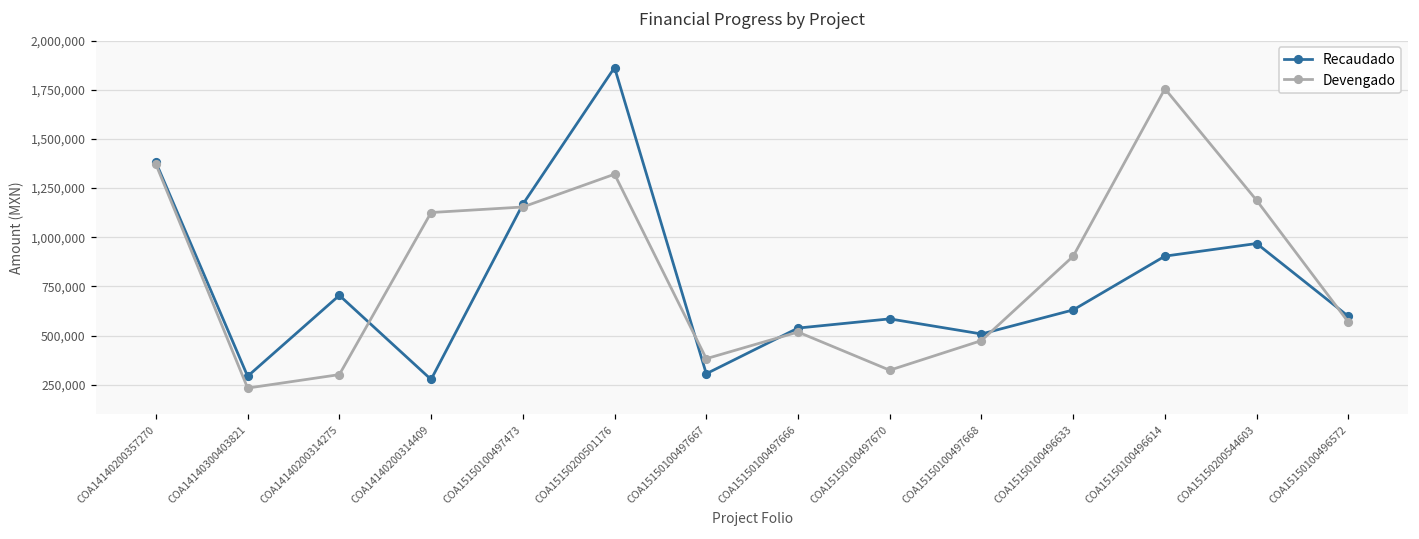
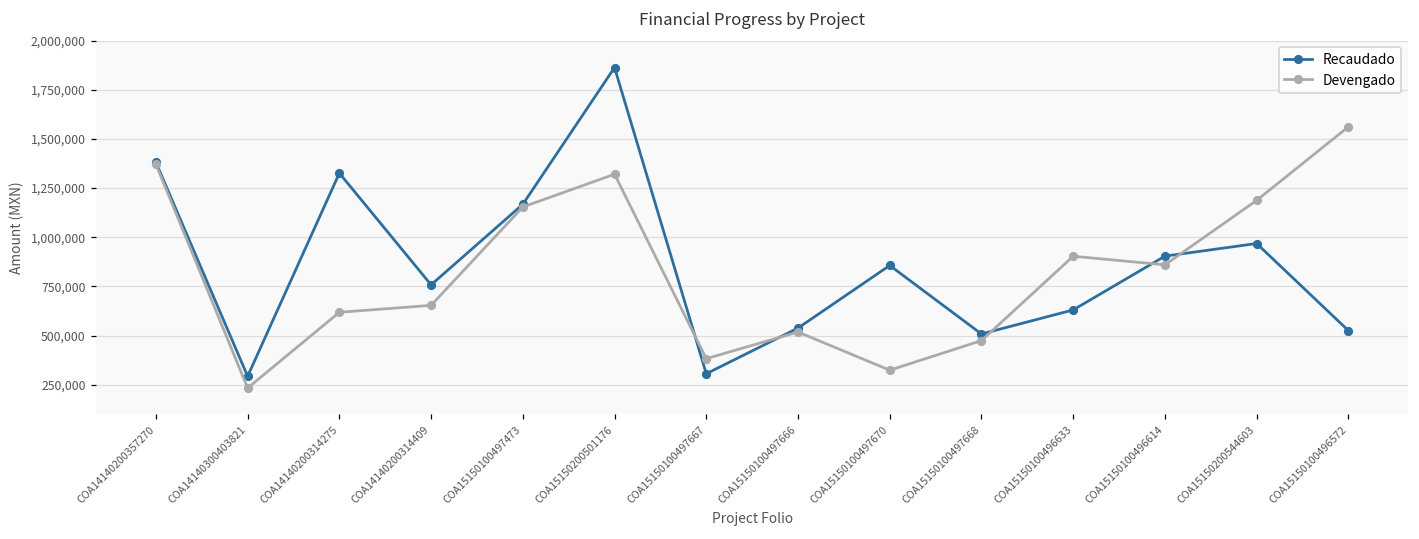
Recaudado, COA14140200314275: 700,000 -> 1,330,000
Devengado, COA14140200314275: 300,000 -> 620,000
Recaudado, COA14140200314409: 280,000 -> 760,000
Devengado, COA14140200314409: 1,130,000 -> 650,000
Recaudado, COA15150100497670: 580,000 -> 860,000
Devengado, COA15150100496614: 1,750,000 -> 860,000
Recaudado, COA15150100496572: 600,000 -> 530,000
Devengado, COA15150100496572: 570,000 -> 1,560,000
